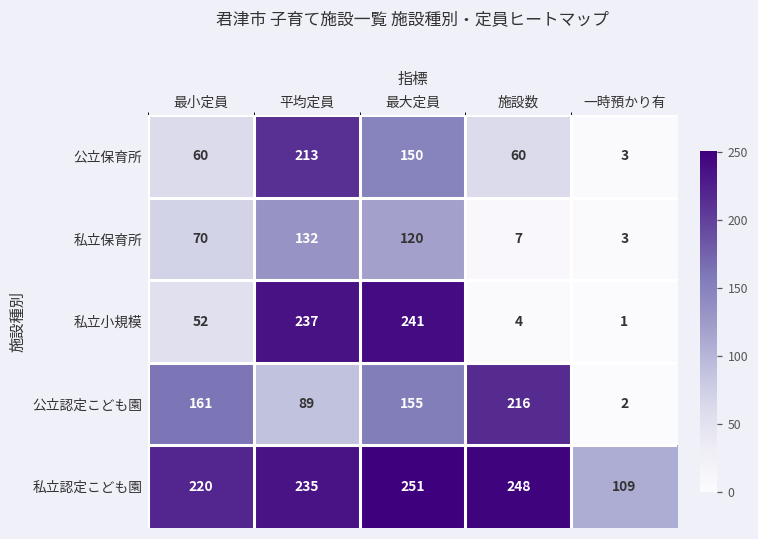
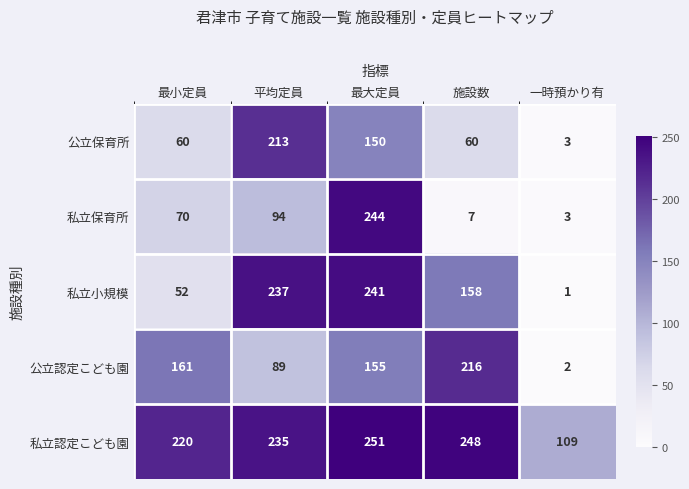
私立保育所, 平均定員: 132 -> 94
私立保育所, 最大定員: 120 -> 244
私立小規模, 施設数: 4 -> 158
